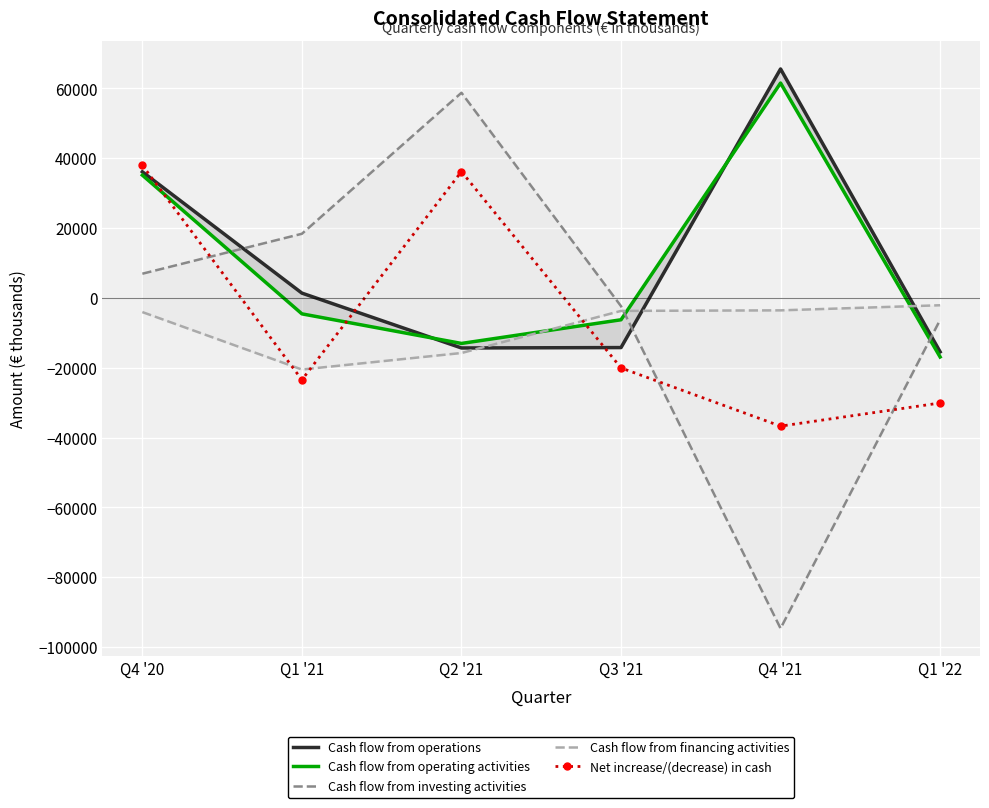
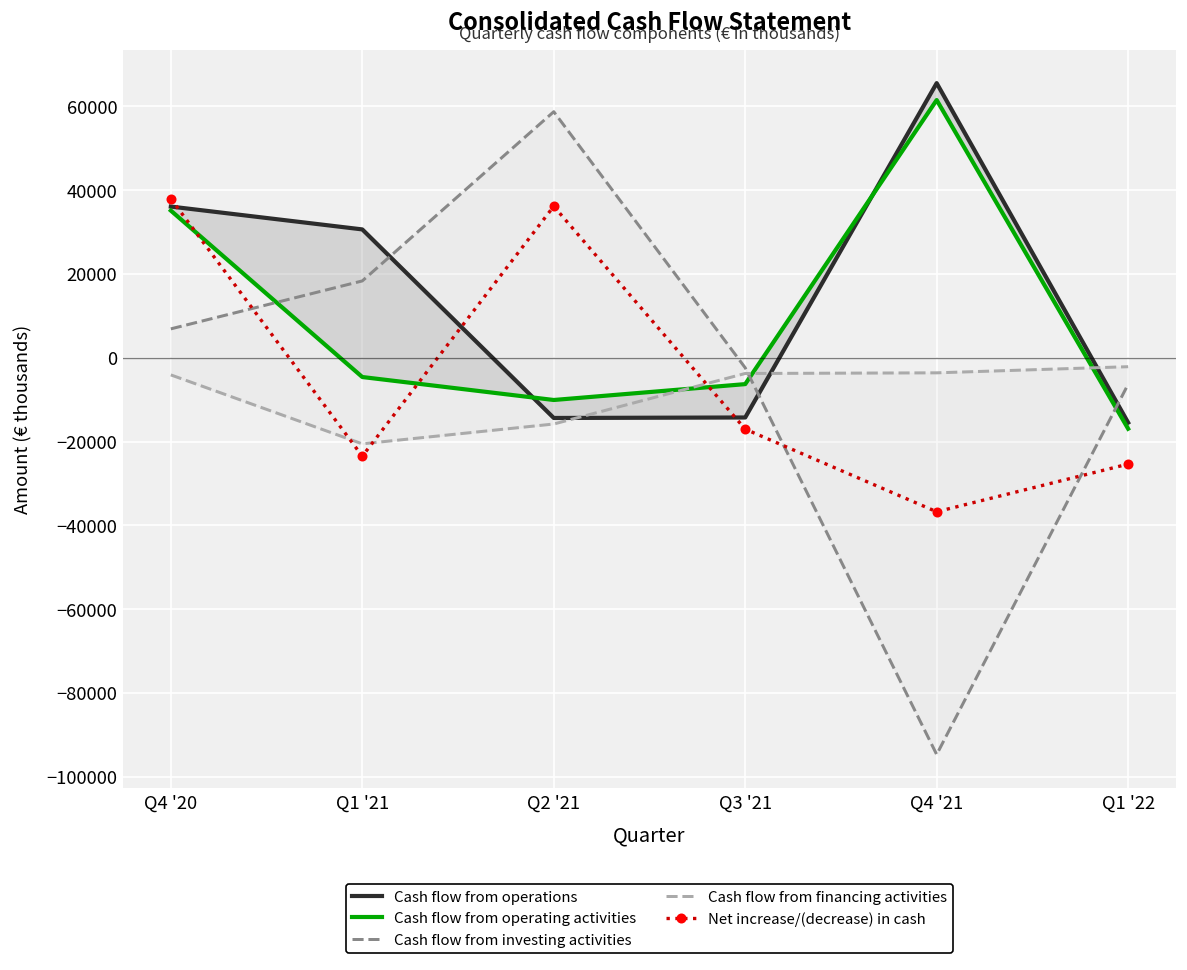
Cash flow from operations, Q1 '21: 1000 -> 31000
Cash flow from operating activities, Q2 '21: -13000 -> -10000
Net increase/(decrease) in cash, Q3 '21: -20000 -> -17000
Net increase/(decrease) in cash, Q1 '22: -30000 -> -25000
